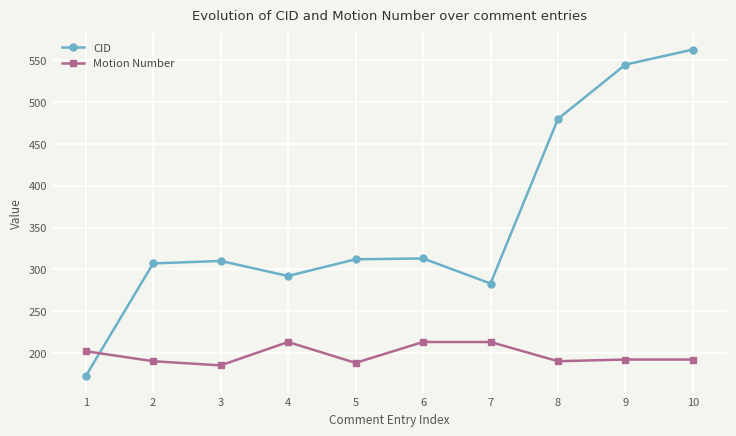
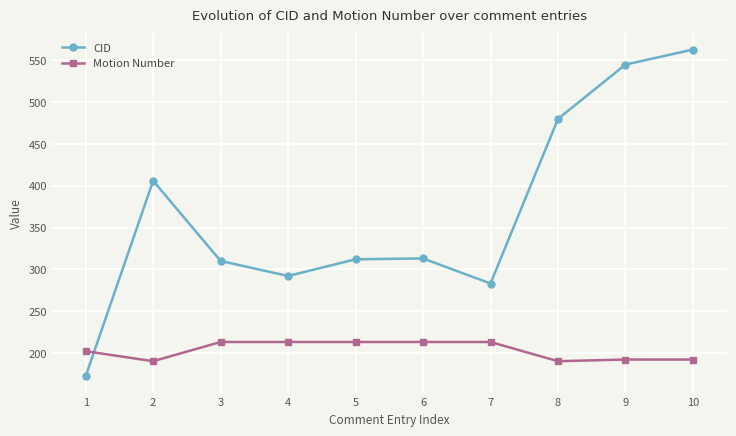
CID, 2: 310 -> 410
Motion Number, 3: 190 -> 210
Motion Number, 5: 190 -> 210
